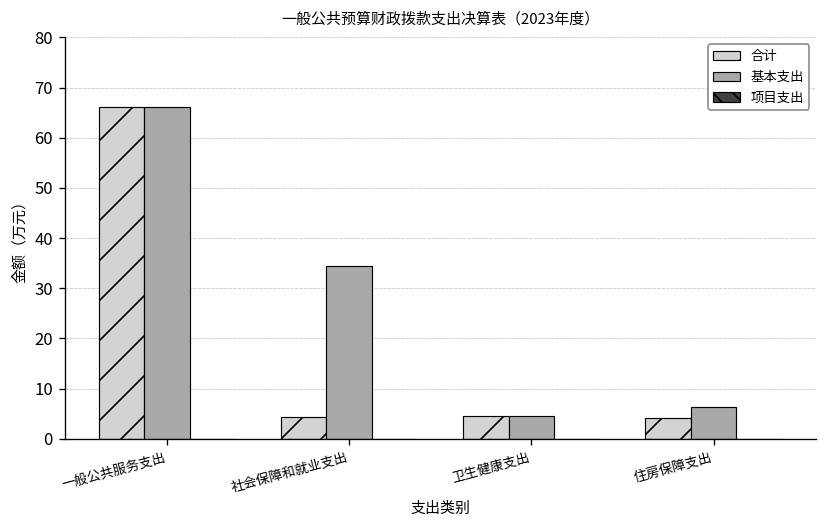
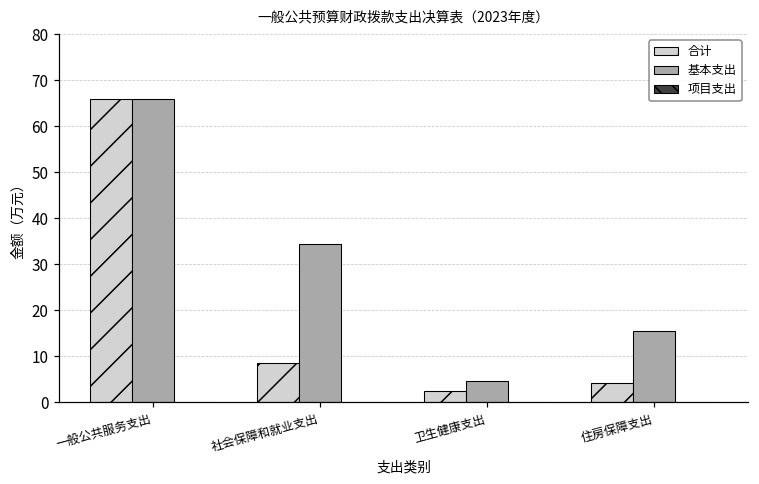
合计, 社会保障和就业支出: 4 -> 8
合计, 卫生健康支出: 5 -> 2
基本支出, 住房保障支出: 6 -> 15
